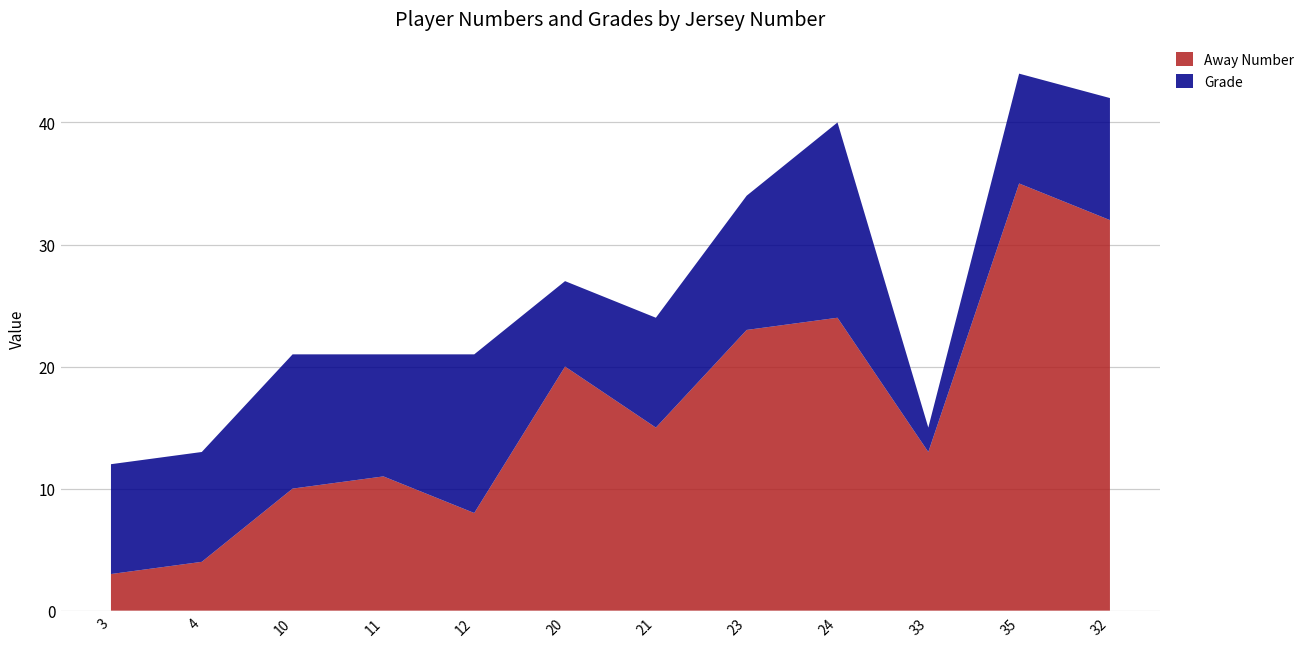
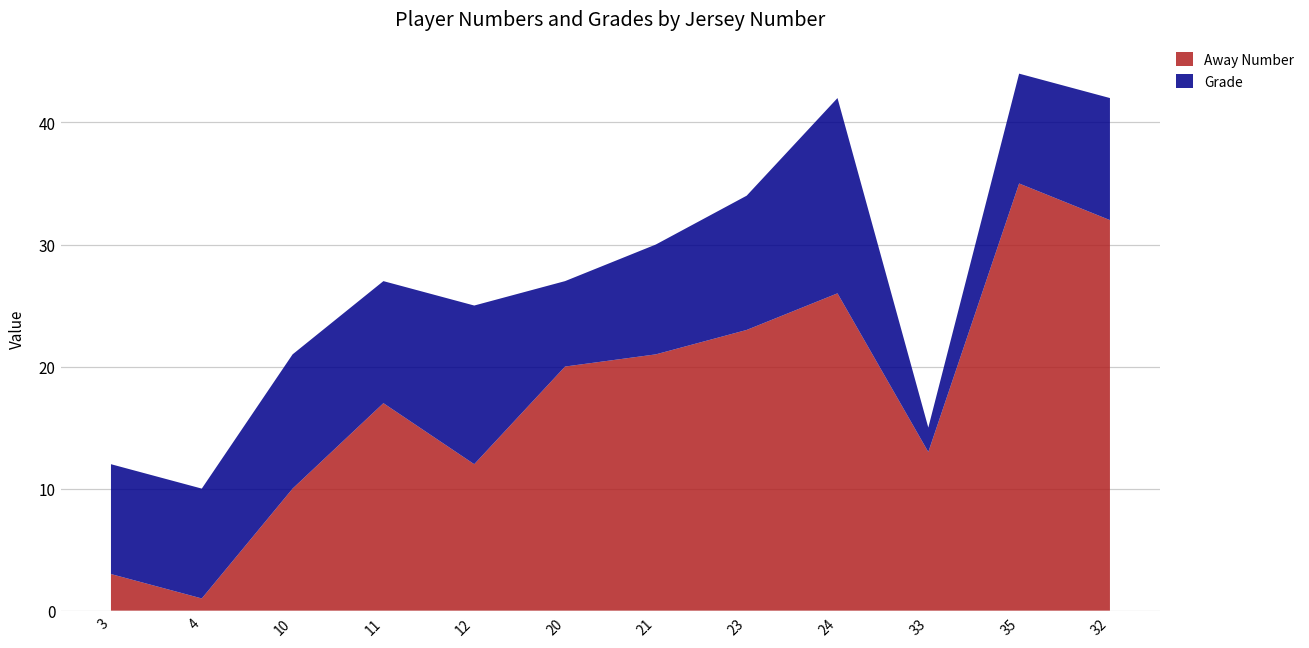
Away Number, 4: 4 -> 1
Away Number, 11: 11 -> 17
Away Number, 12: 8 -> 12
Away Number, 21: 15 -> 21
Away Number, 24: 24 -> 26
